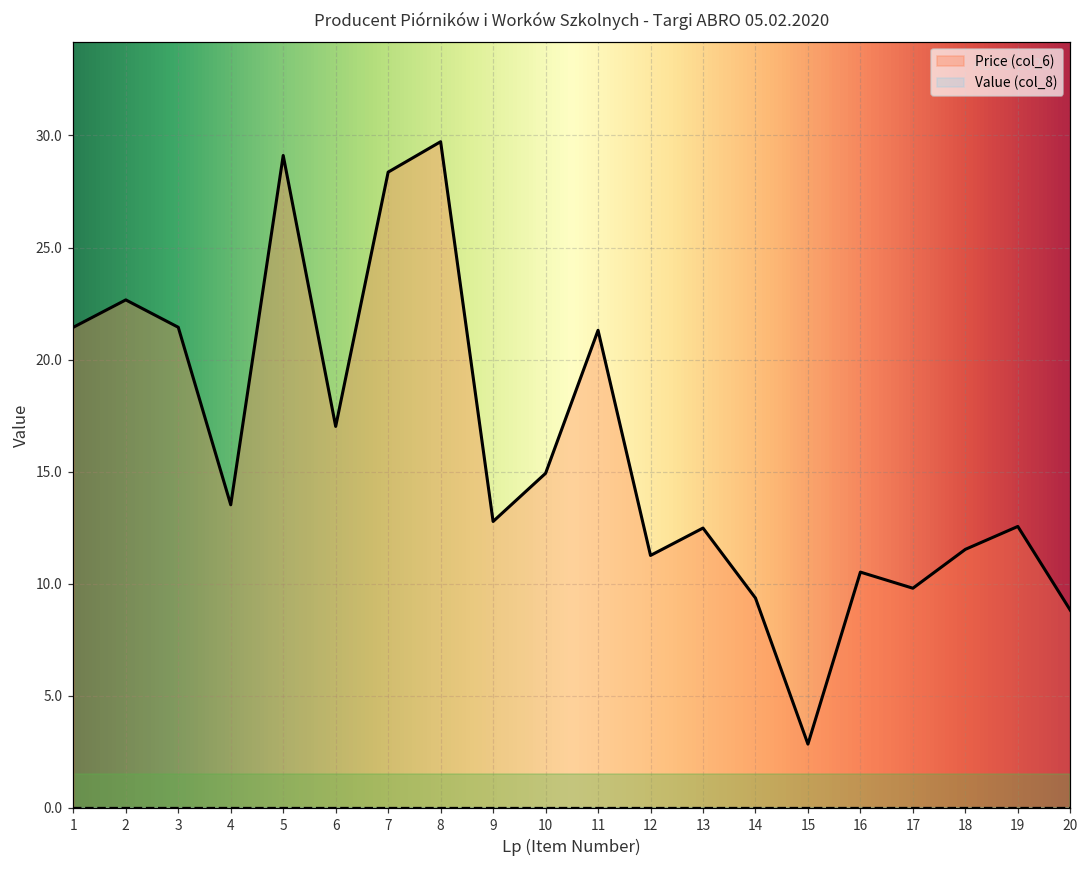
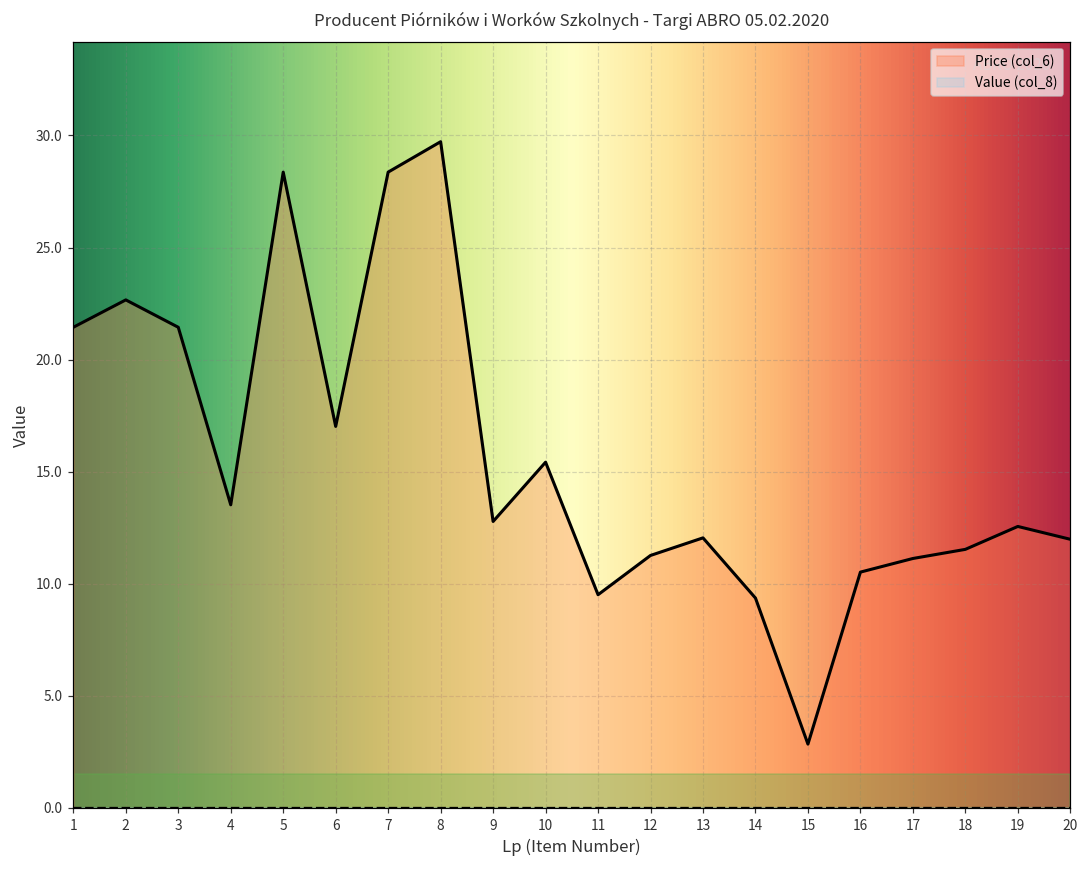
Price (col_6), 5: 29.1 -> 28.4
Price (col_6), 10: 14.9 -> 15.4
Price (col_6), 11: 21.3 -> 9.5
Price (col_6), 13: 12.5 -> 12.0
Price (col_6), 17: 9.8 -> 11.1
Price (col_6), 20: 8.8 -> 12.0
